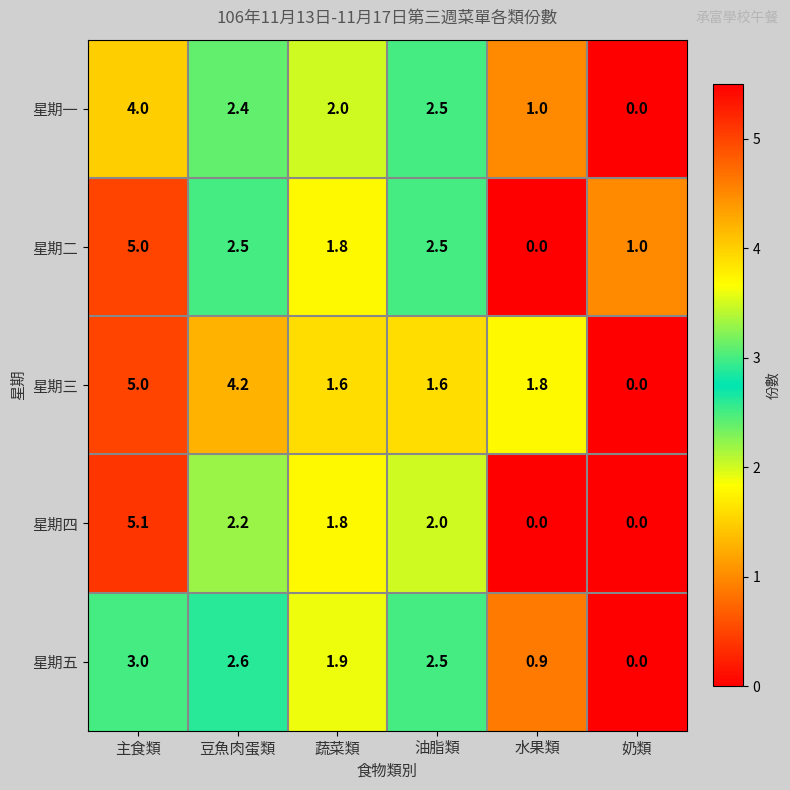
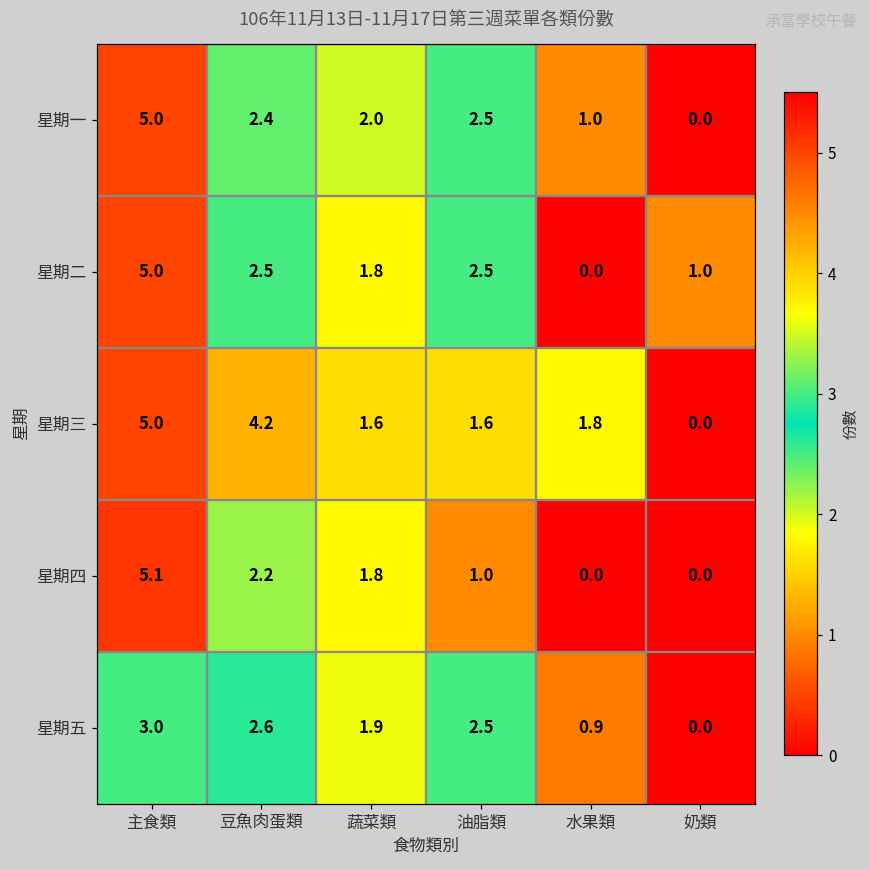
星期一, 主食類: 4.0 -> 5.0
星期四, 油脂類: 2.0 -> 1.0
